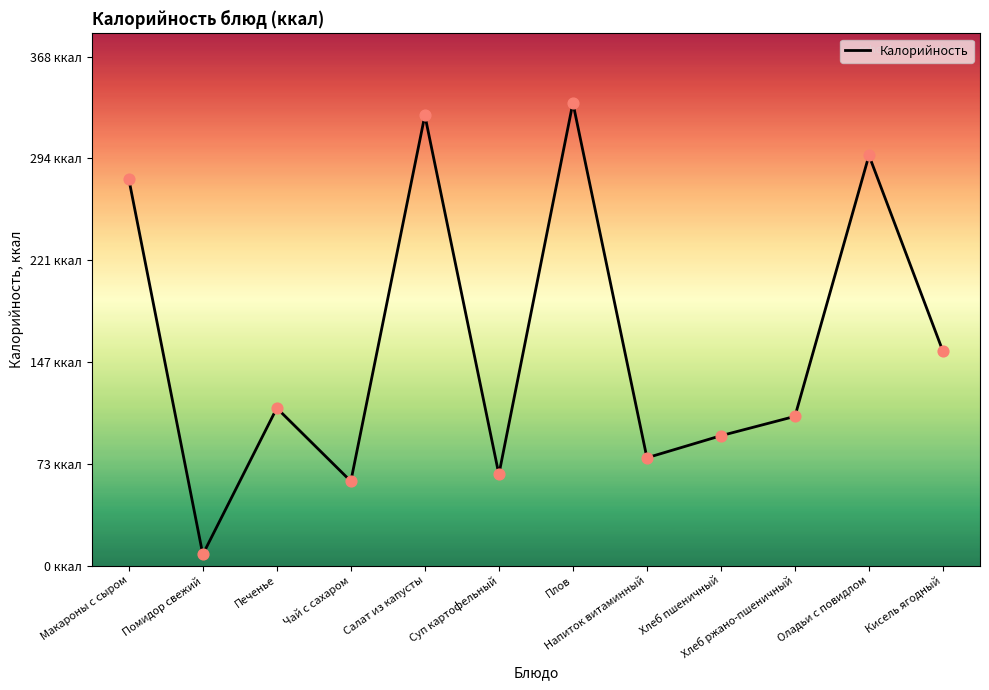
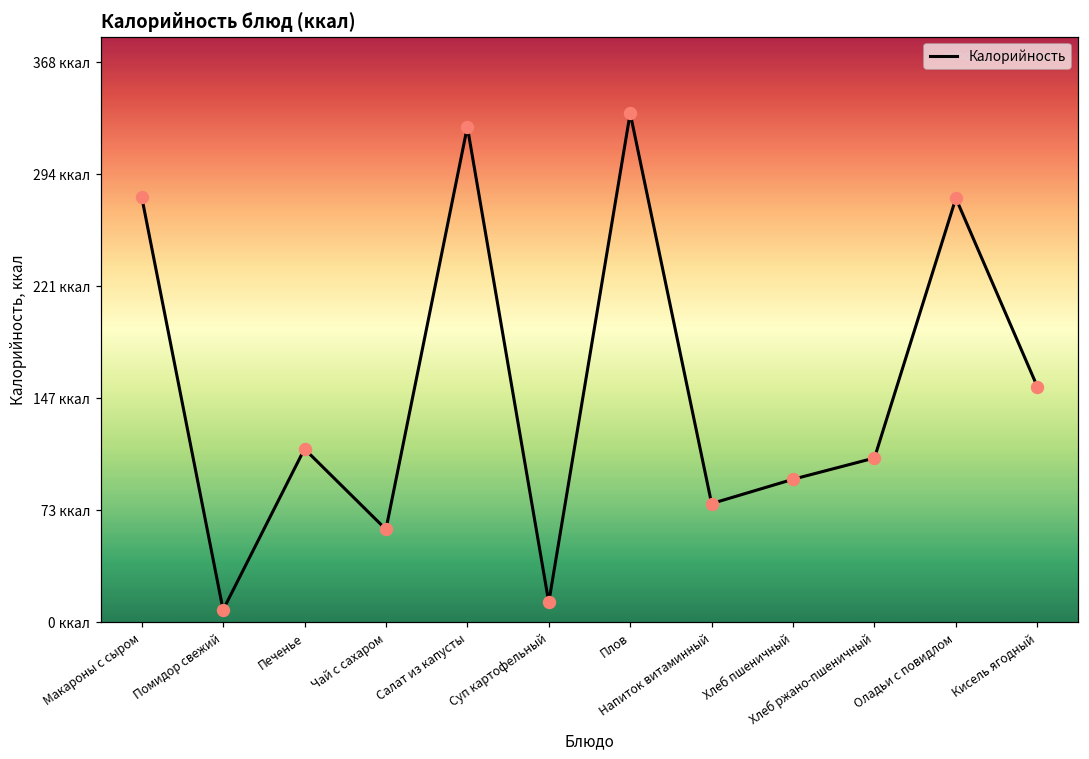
Суп картофельный: 66 ккал -> 13 ккал
Оладьи с повидлом: 297 ккал -> 279 ккал
